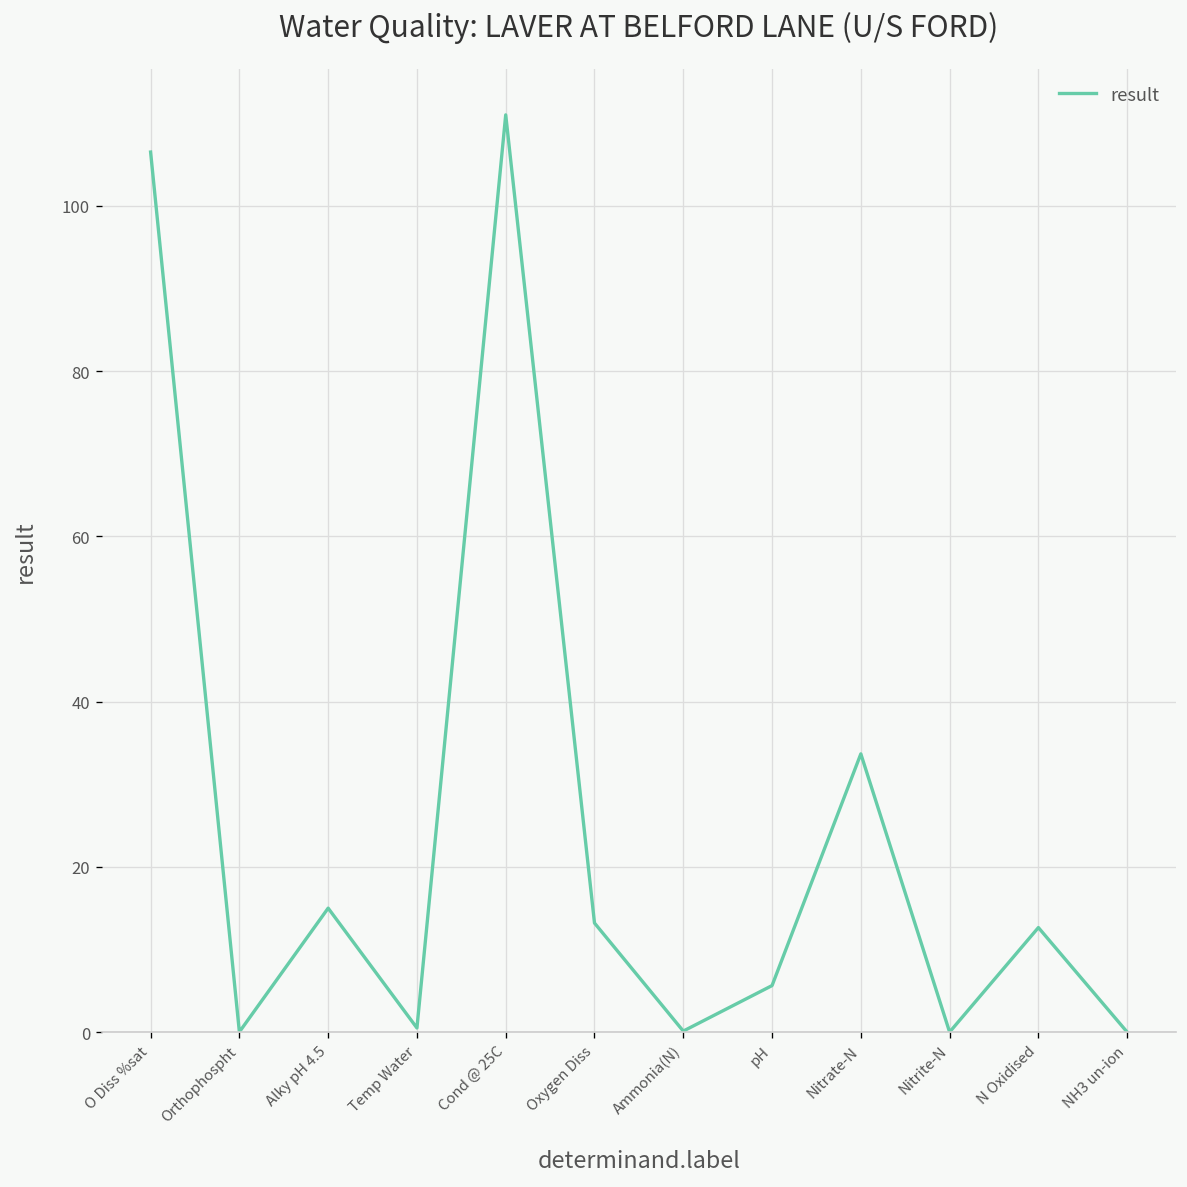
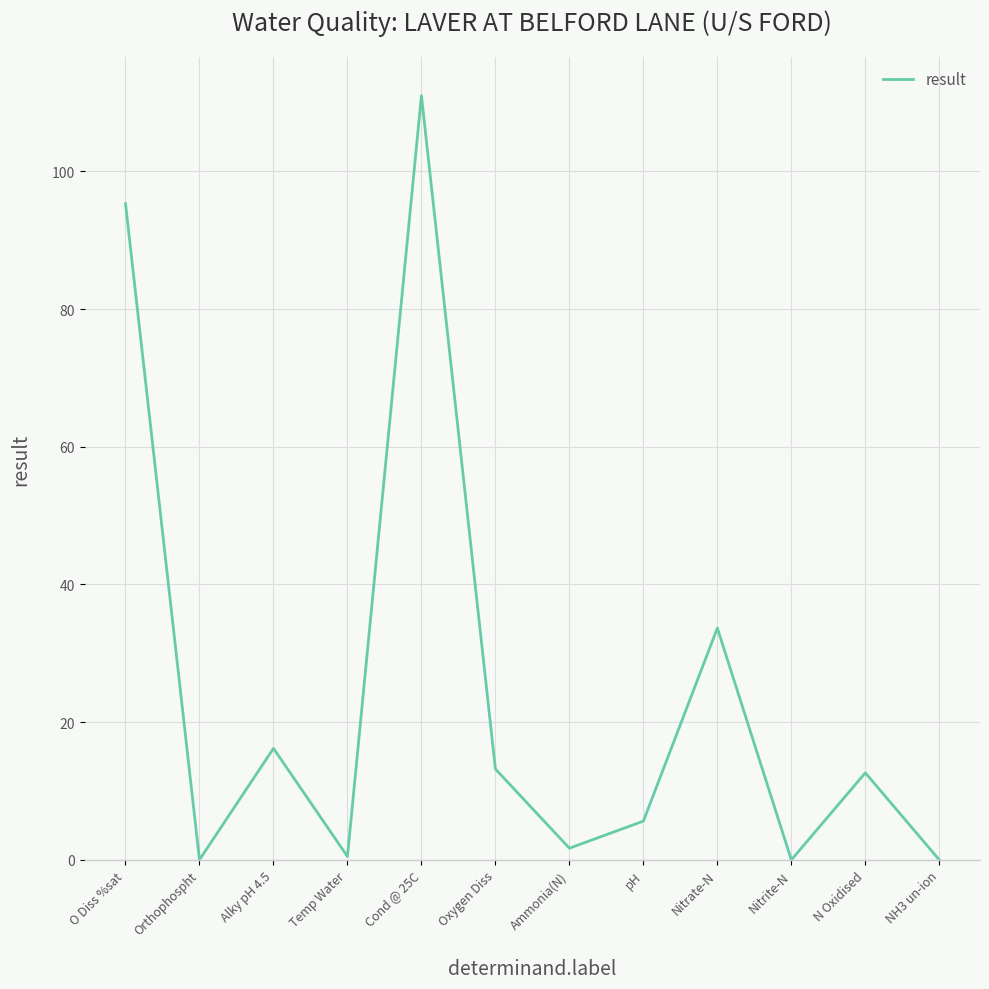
O Diss %sat: 107 -> 95
Alky pH 4.5: 15 -> 16
Ammonia(N): 0 -> 2
